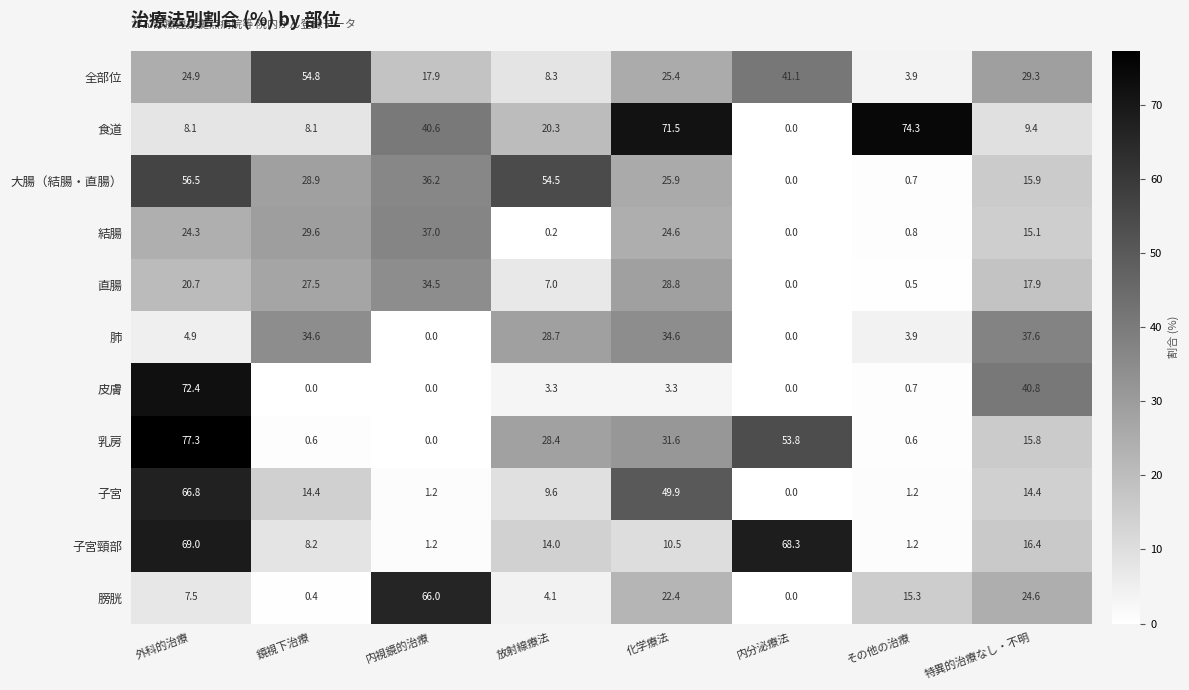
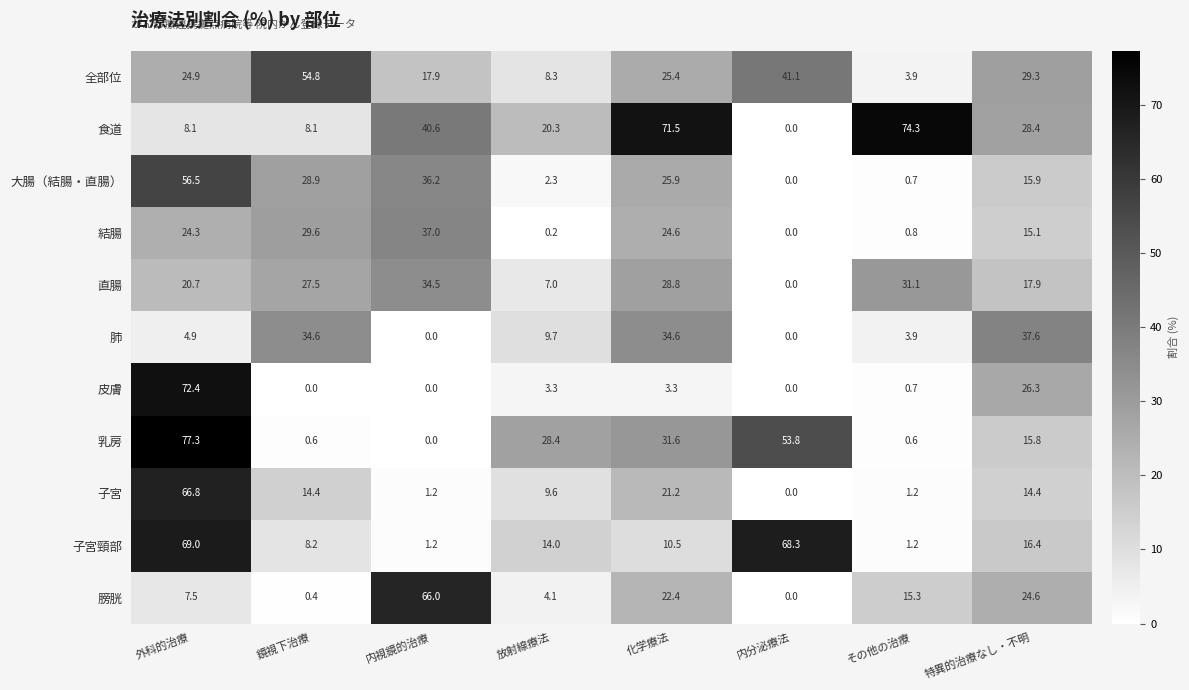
食道, 特異的治療なし・不明: 9.4 -> 28.4
大腸（結腸・直腸）, 放射線療法: 54.5 -> 2.3
直腸, その他の治療: 0.5 -> 31.1
肺, 放射線療法: 28.7 -> 9.7
皮膚, 特異的治療なし・不明: 40.8 -> 26.3
子宮, 化学療法: 49.9 -> 21.2
